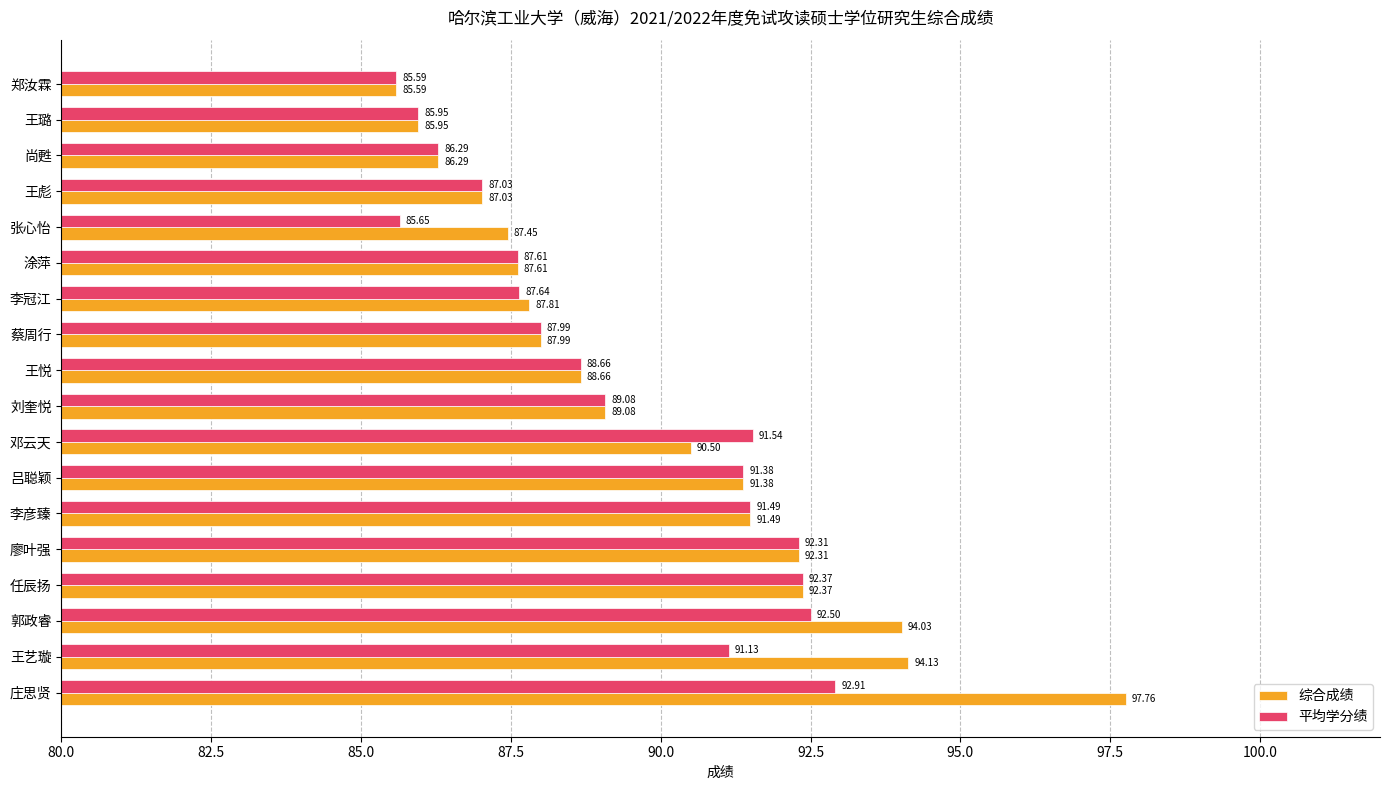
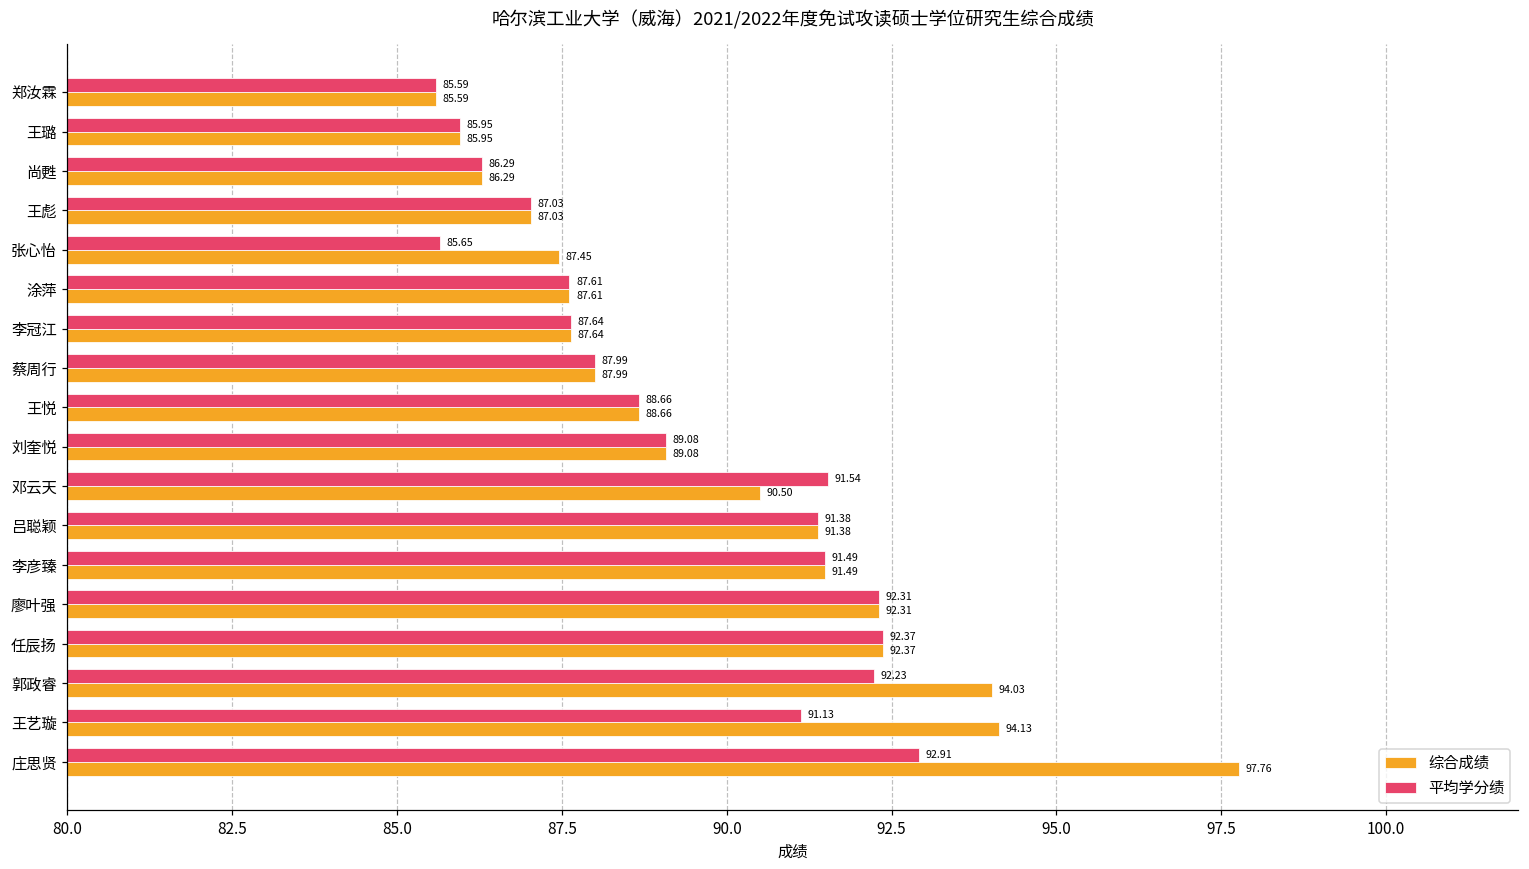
综合成绩, 李冠江: 87.81 -> 87.64
平均学分绩, 郭政睿: 92.50 -> 92.23
